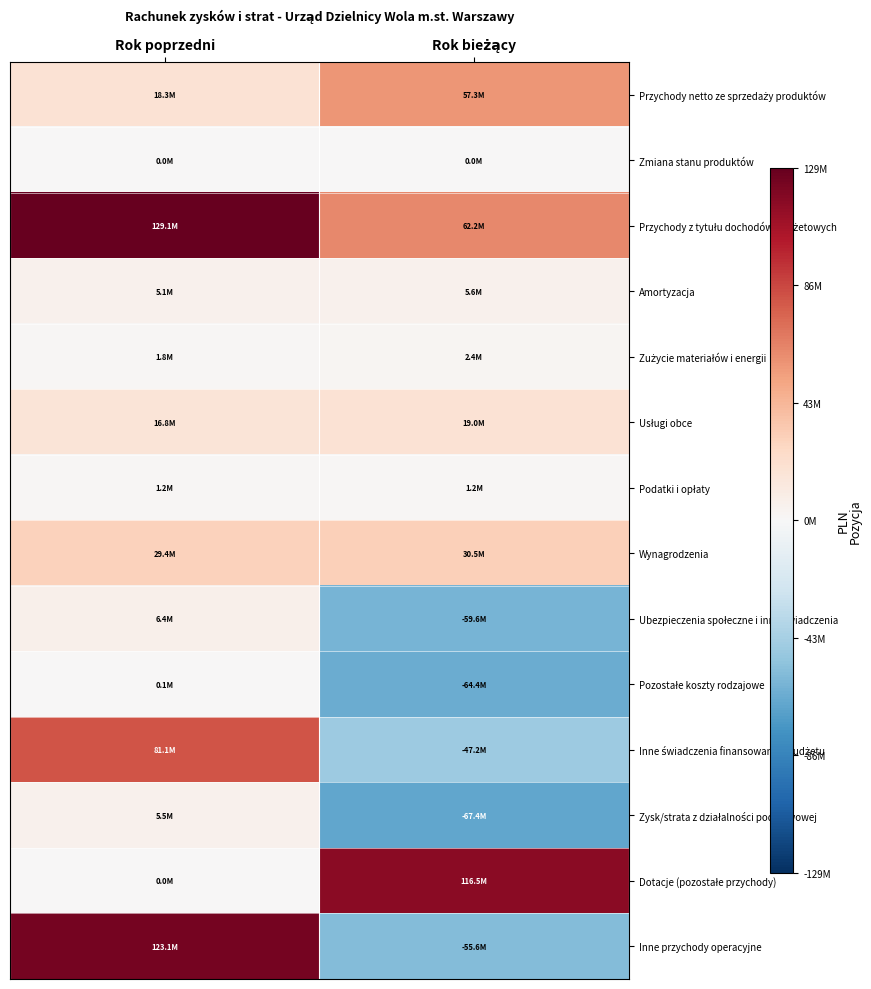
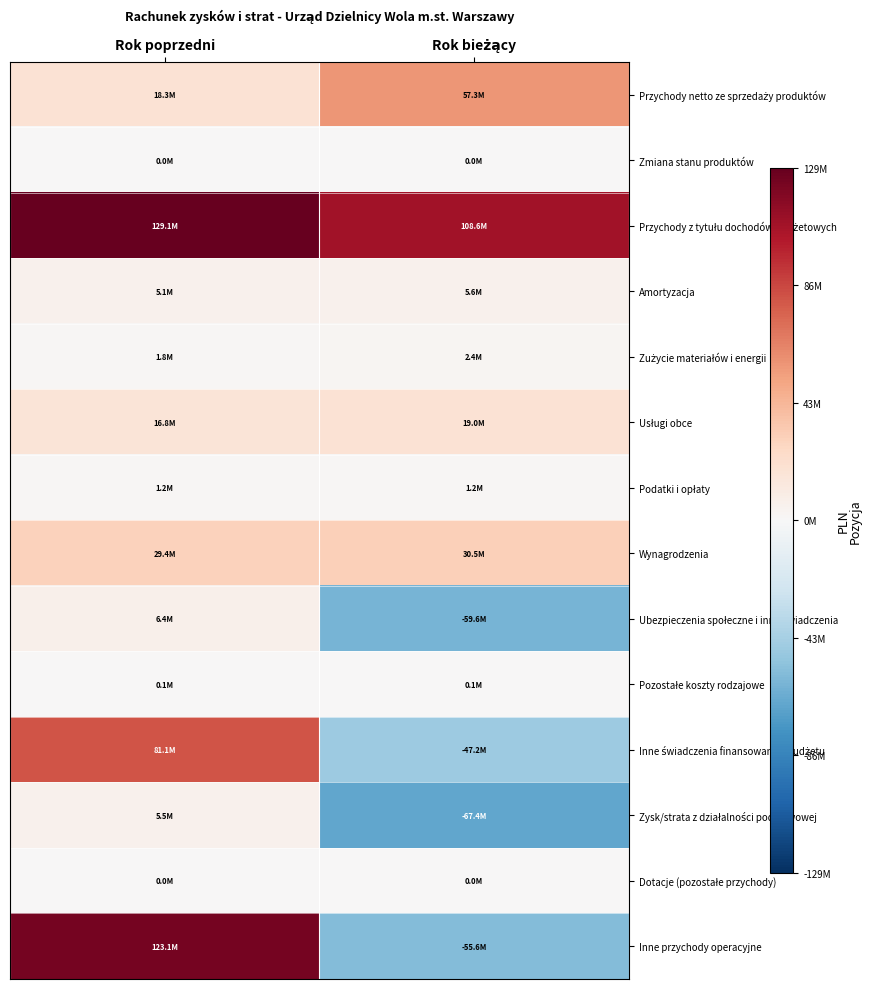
Przychody z tytułu dochodów budżetowych, Rok bieżący: 62.2M -> 108.6M
Pozostałe koszty rodzajowe, Rok bieżący: -64.4M -> 0.1M
Dotacje (pozostałe przychody), Rok bieżący: 116.5M -> 0.0M
